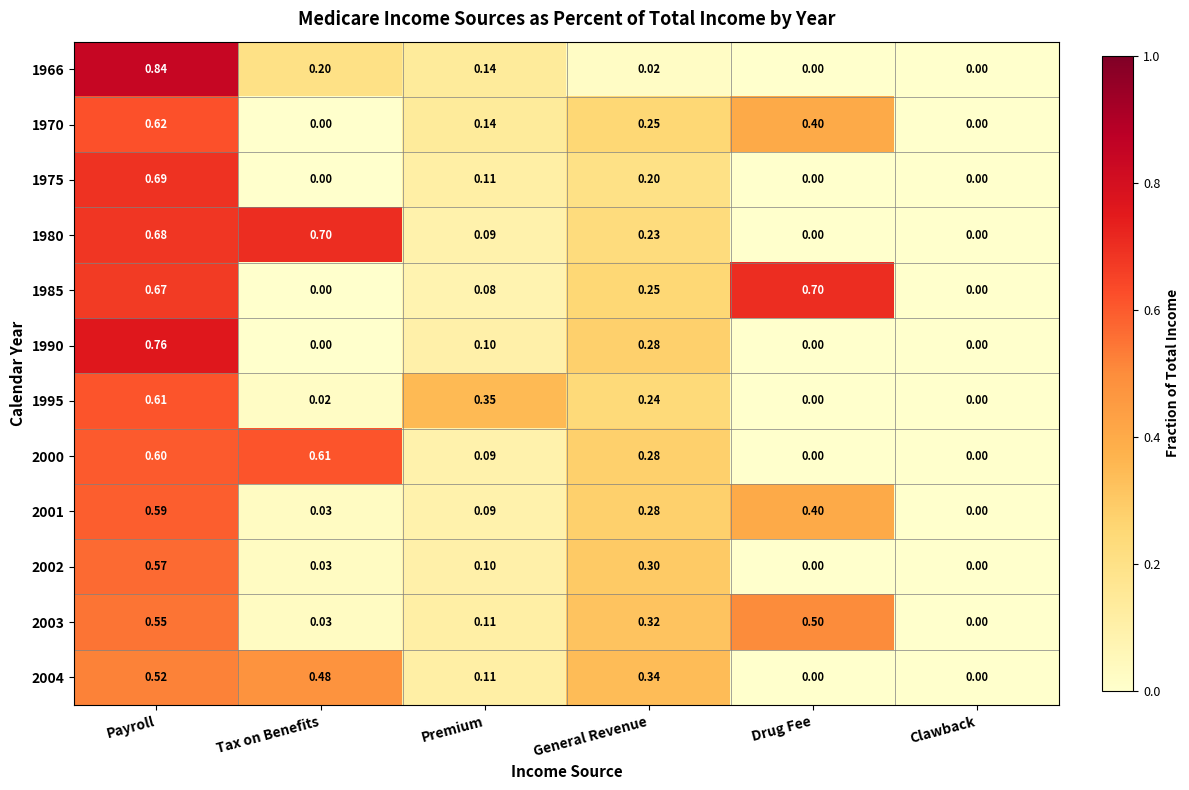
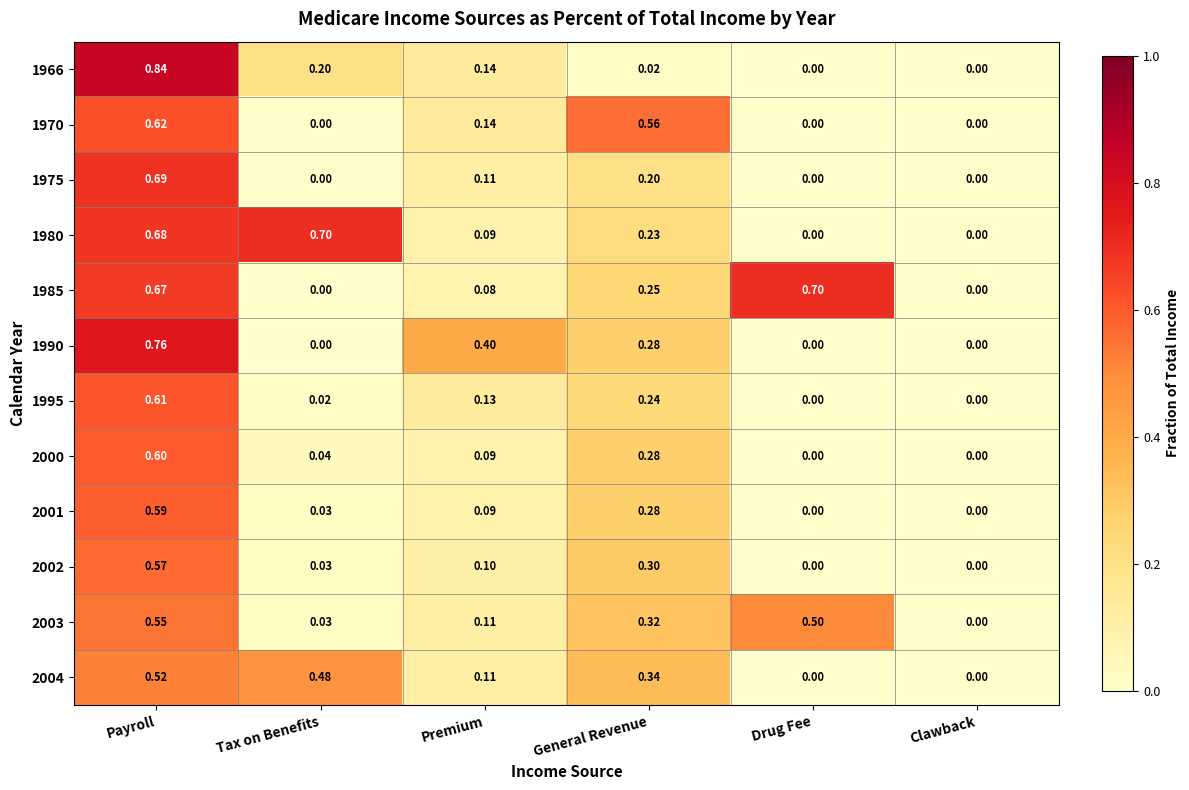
1970, General Revenue: 0.25 -> 0.56
1970, Drug Fee: 0.40 -> 0.00
1990, Premium: 0.10 -> 0.40
1995, Premium: 0.35 -> 0.13
2000, Tax on Benefits: 0.61 -> 0.04
2001, Drug Fee: 0.40 -> 0.00
